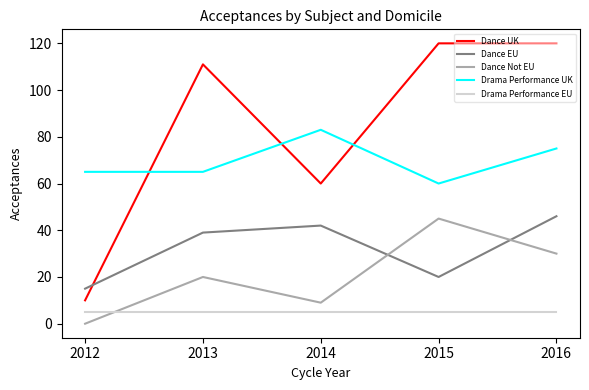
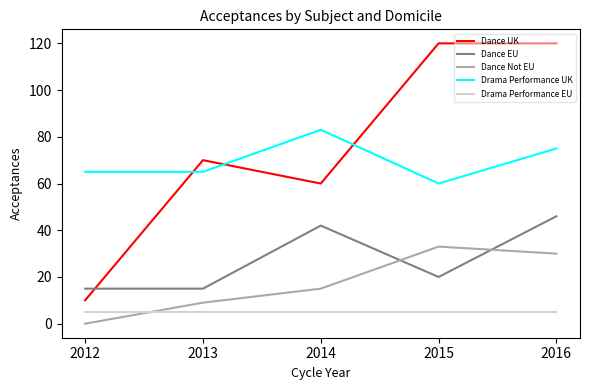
Dance UK, 2013: 111 -> 70
Dance EU, 2013: 39 -> 15
Dance Not EU, 2013: 20 -> 9
Dance Not EU, 2014: 9 -> 15
Dance Not EU, 2015: 45 -> 33
